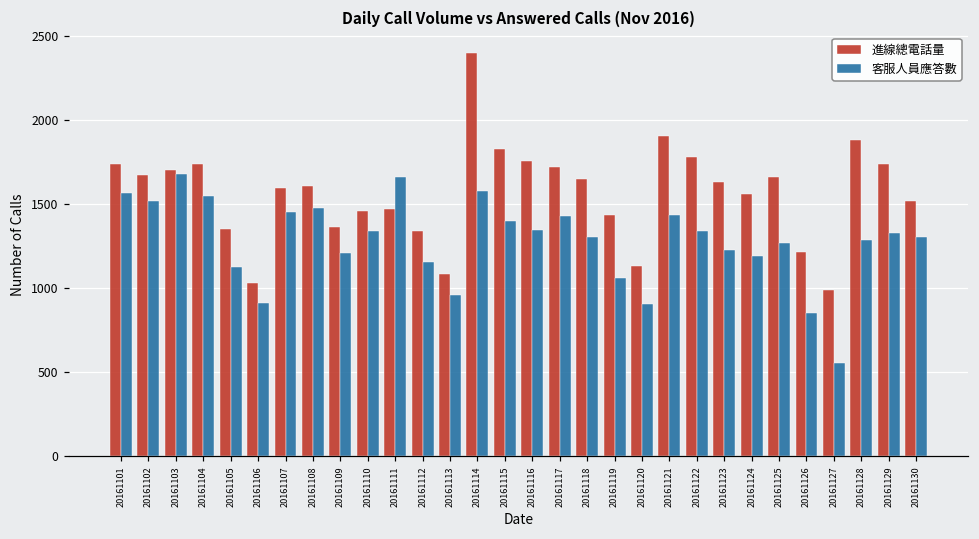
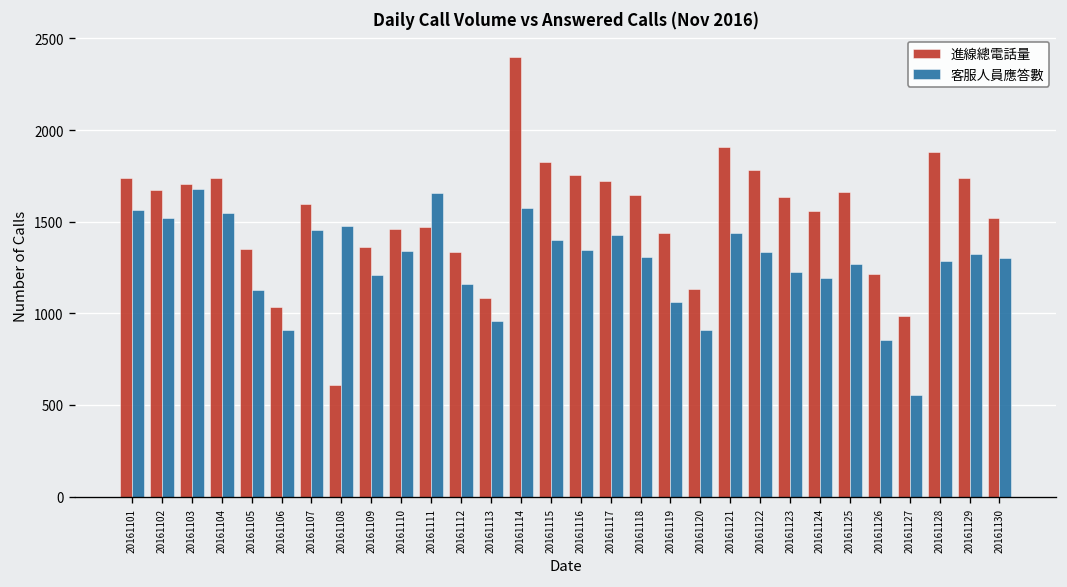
進線總電話量, 20161108: 1610 -> 610
